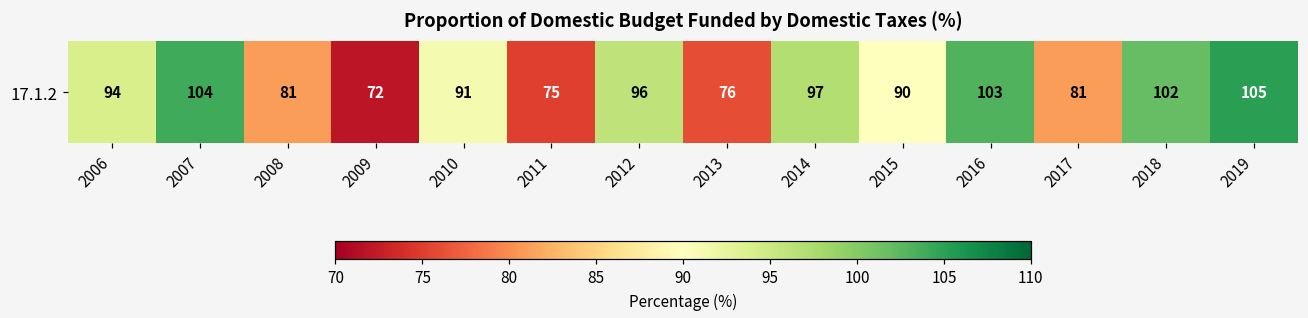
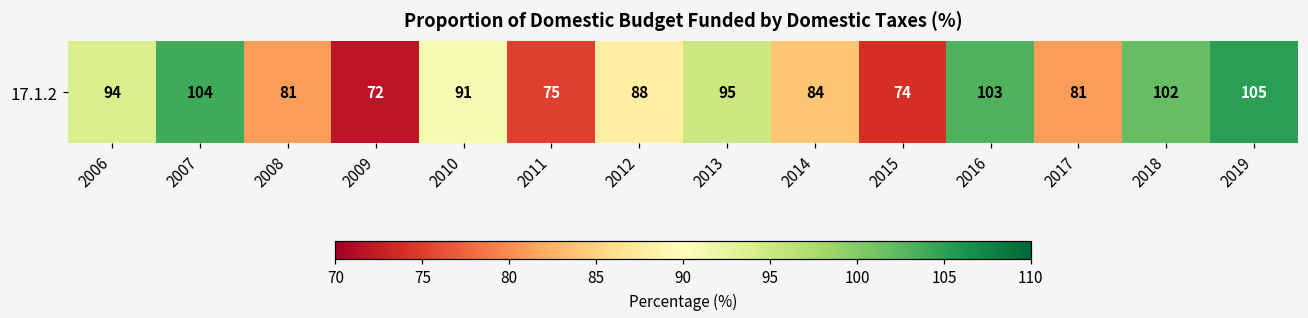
17.1.2, 2012: 96 -> 88
17.1.2, 2013: 76 -> 95
17.1.2, 2014: 97 -> 84
17.1.2, 2015: 90 -> 74
